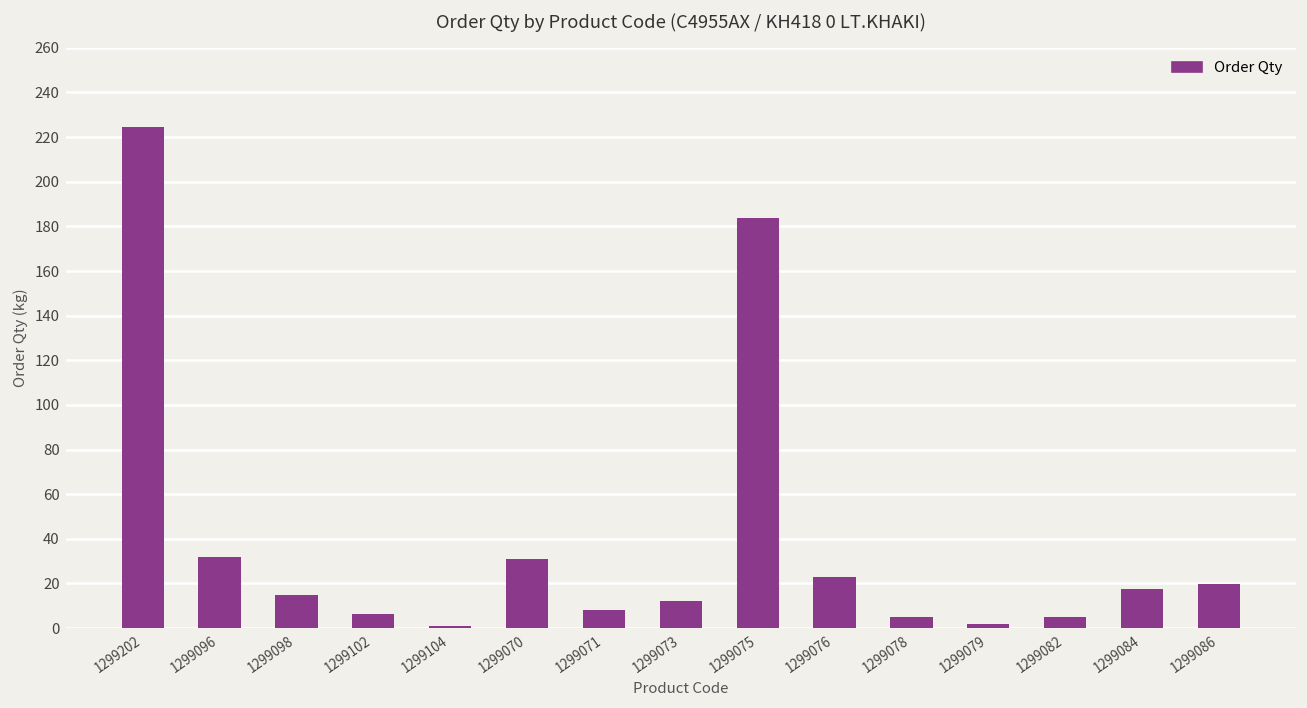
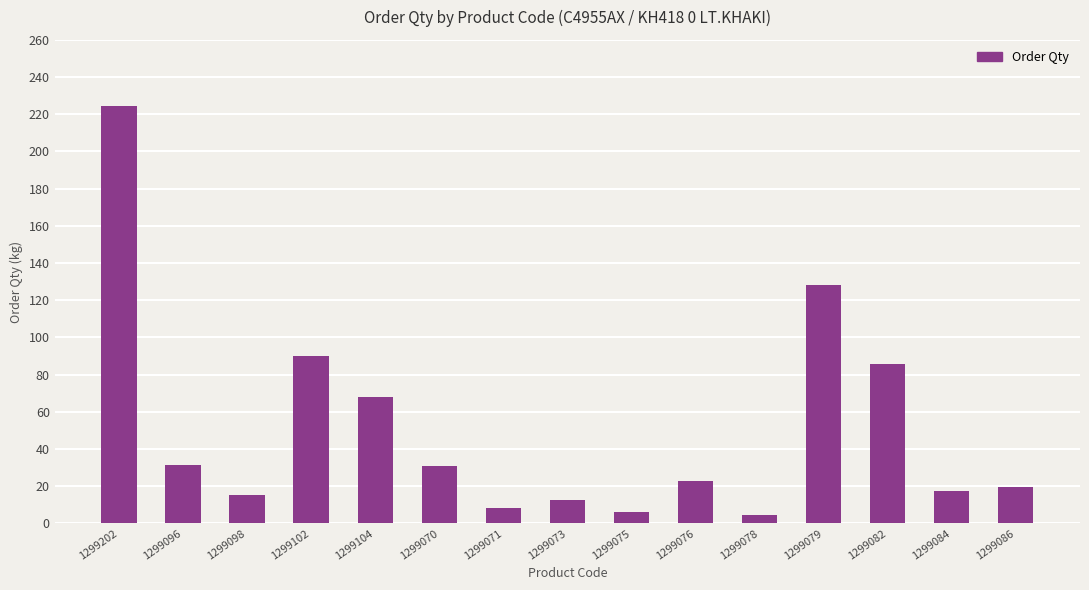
1299102: 6 -> 90
1299104: 1 -> 68
1299075: 184 -> 6
1299079: 2 -> 128
1299082: 5 -> 86
